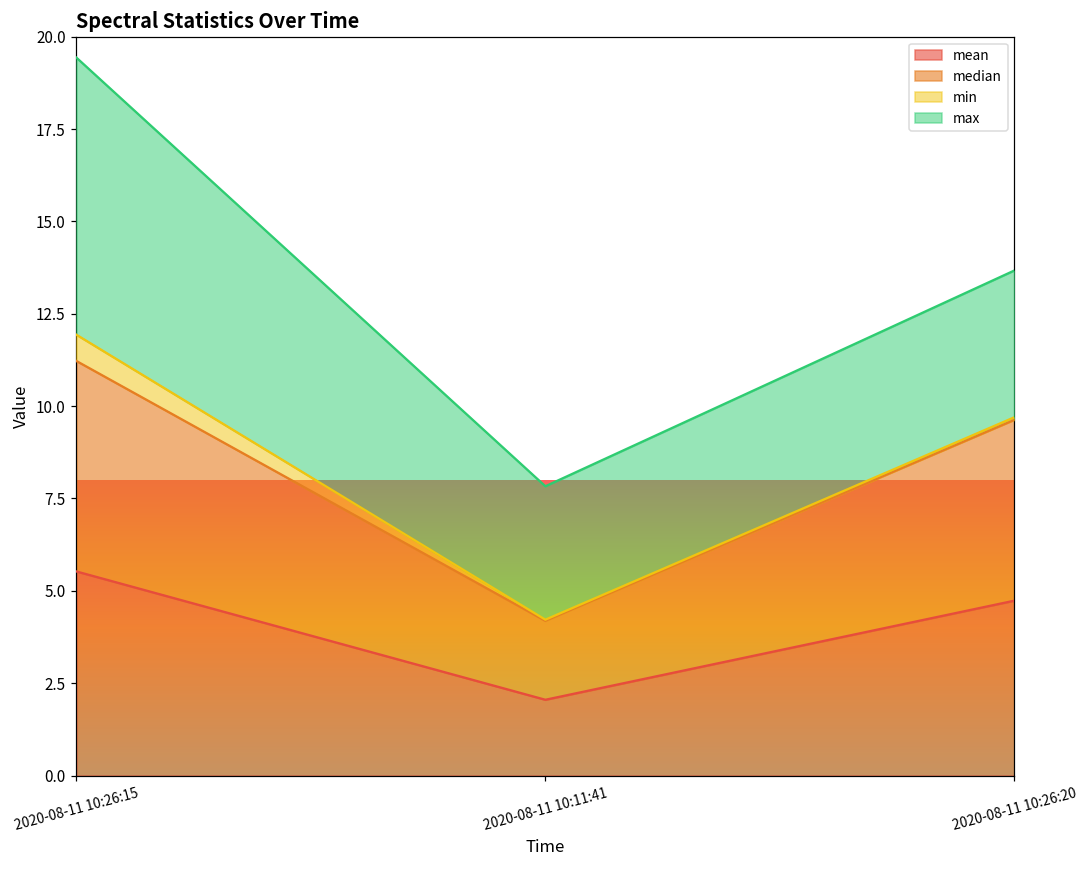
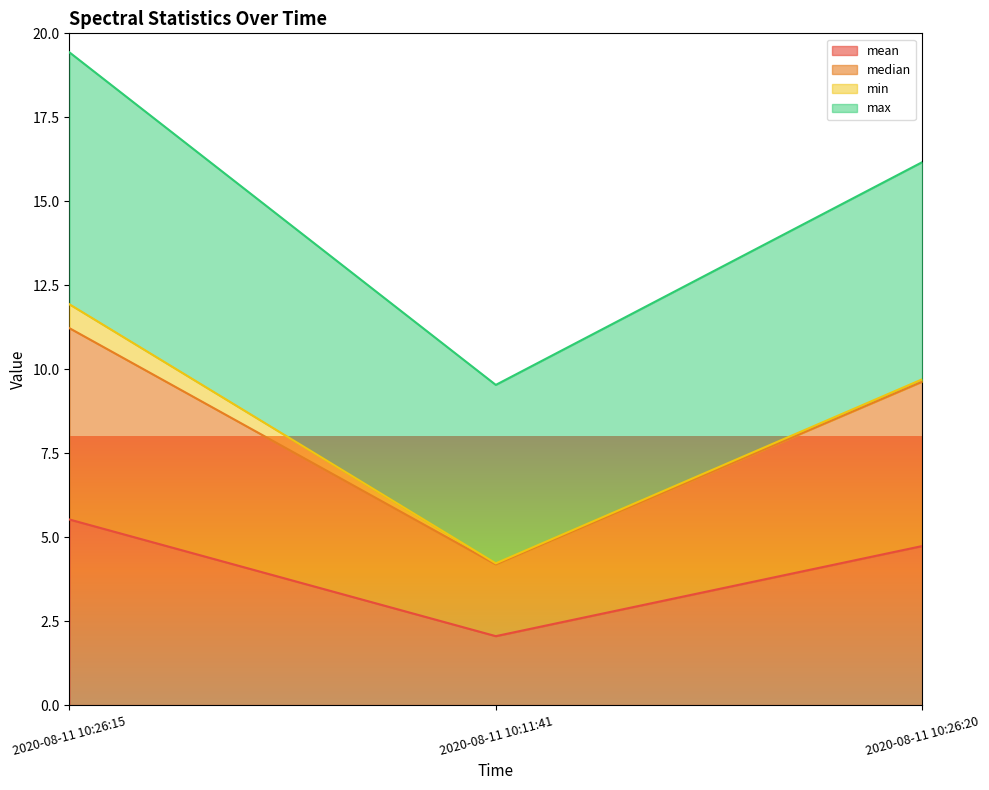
max, 2020-08-11 10:11:41: 3.6 -> 5.3
max, 2020-08-11 10:26:20: 4.0 -> 6.5
